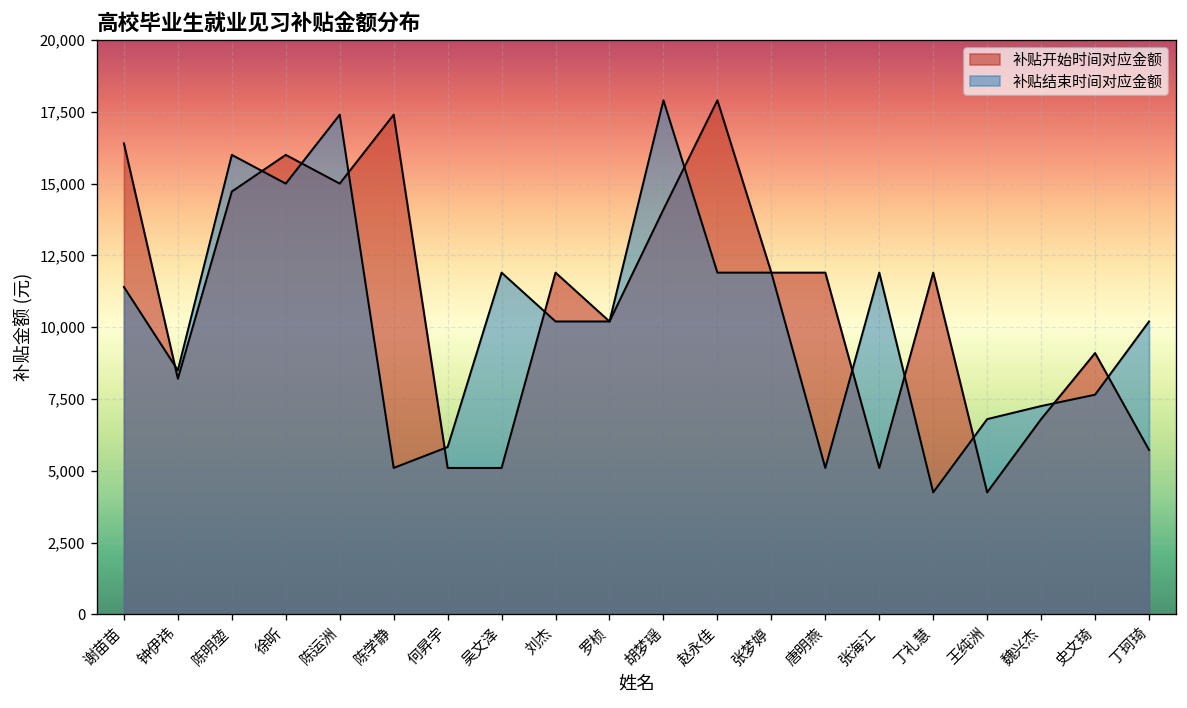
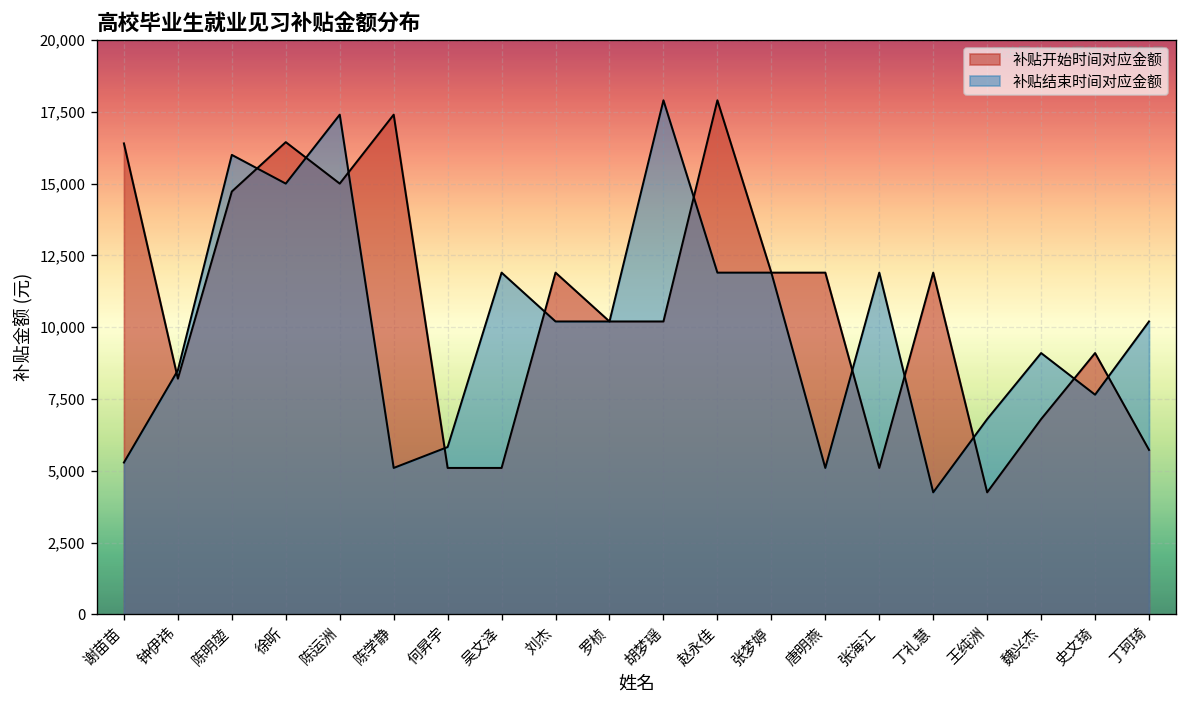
补贴结束时间对应金额, 谢苗苗: 11,400 -> 5,300
补贴开始时间对应金额, 徐昕: 16,000 -> 16,400
补贴开始时间对应金额, 胡梦瑶: 14,100 -> 10,200
补贴结束时间对应金额, 魏兴杰: 7,300 -> 9,100
